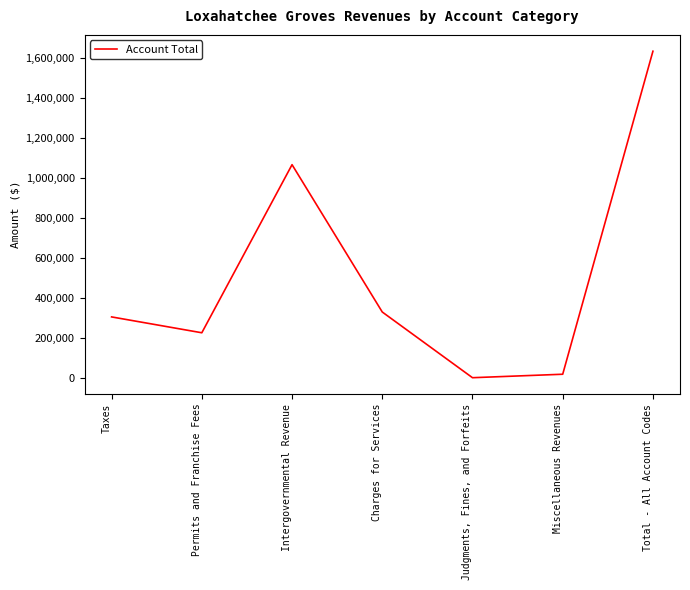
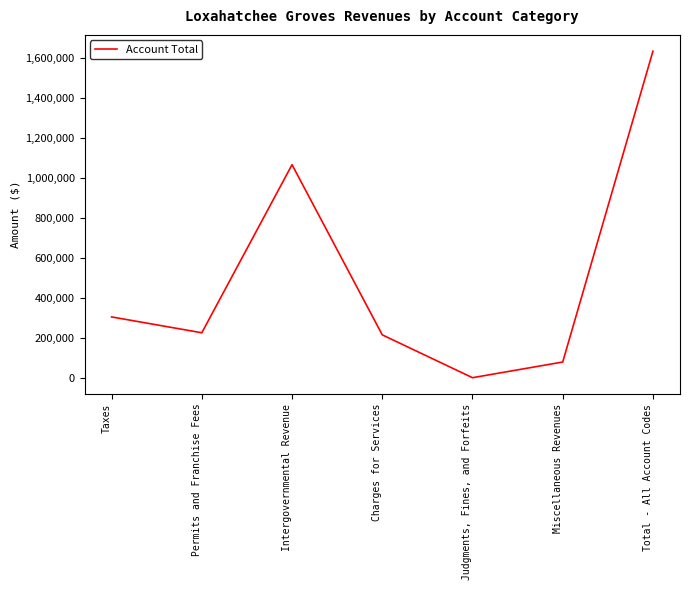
Charges for Services: 330,000 -> 220,000
Miscellaneous Revenues: 20,000 -> 80,000
